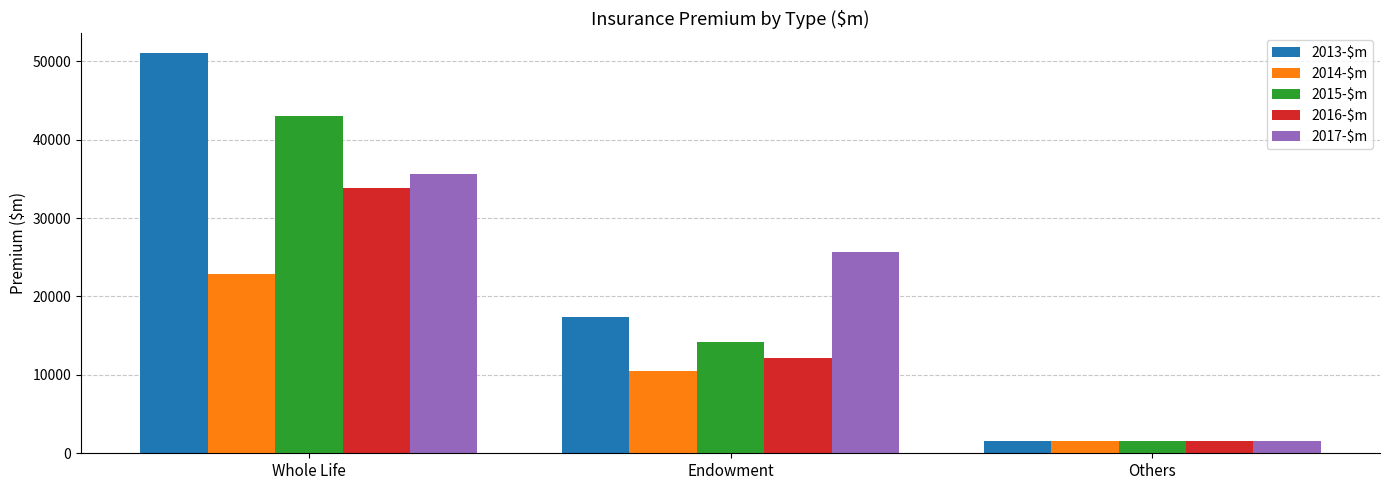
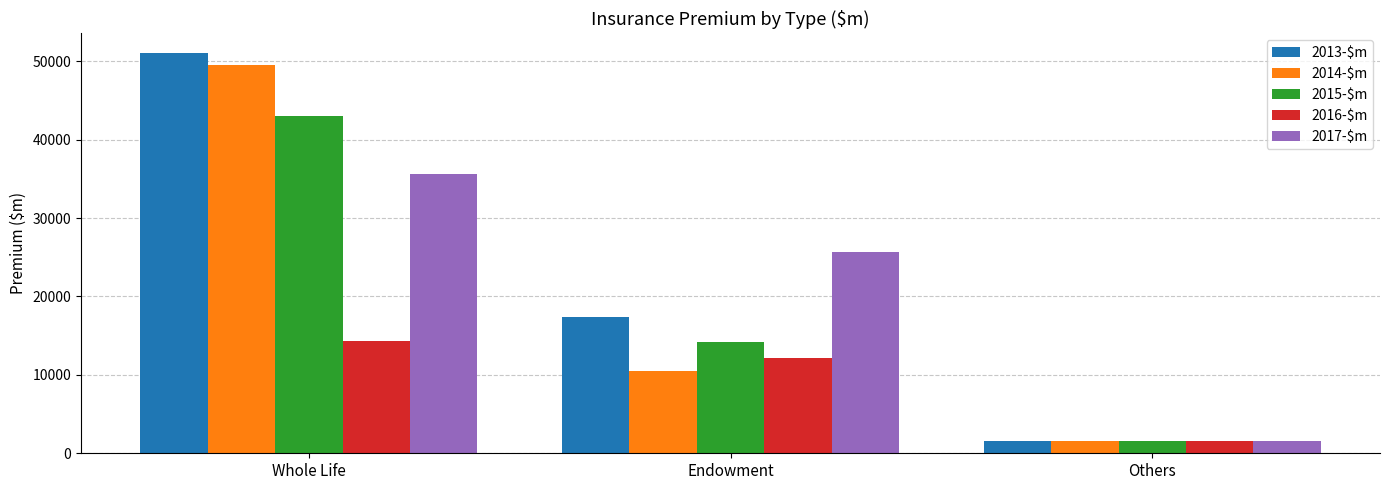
2014-$m, Whole Life: 23000 -> 50000
2016-$m, Whole Life: 34000 -> 14000
